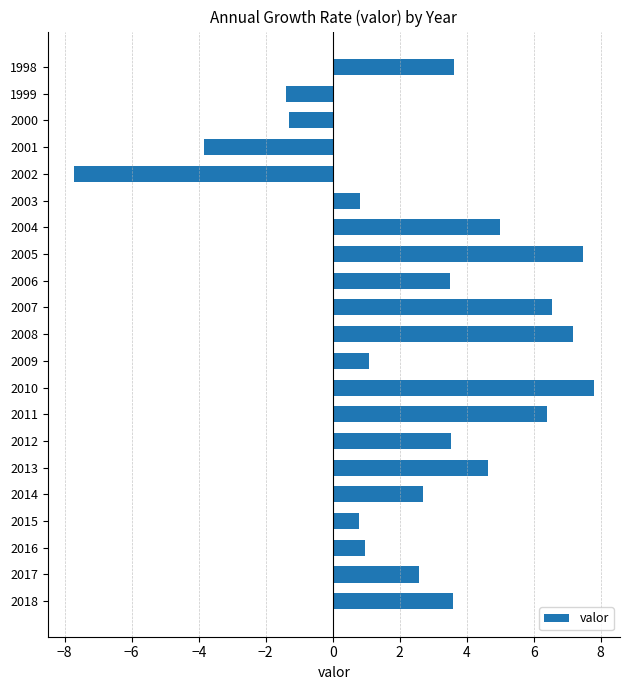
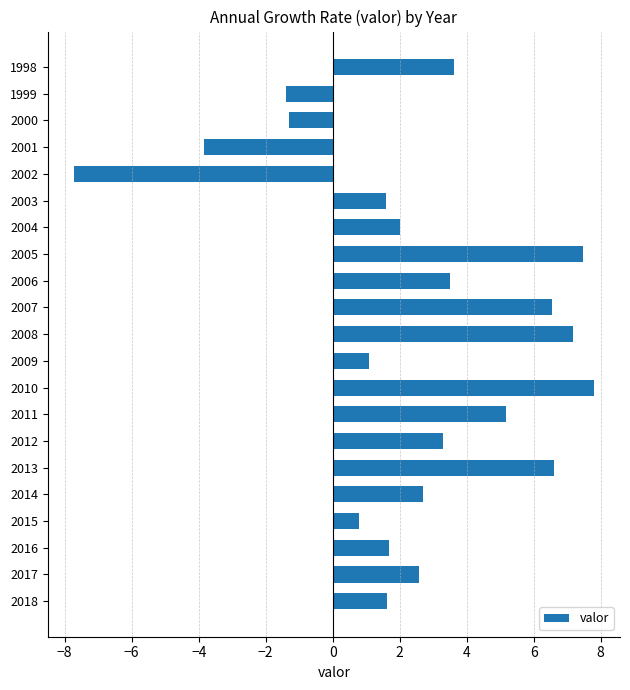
2003: 0.8 -> 1.6
2004: 5 -> 2
2011: 6.4 -> 5.2
2012: 3.5 -> 3.3
2013: 4.6 -> 6.6
2016: 1.0 -> 1.7
2018: 3.6 -> 1.6
